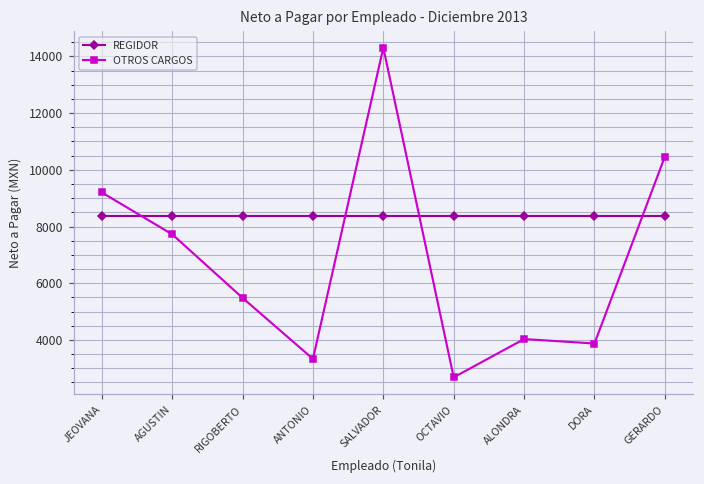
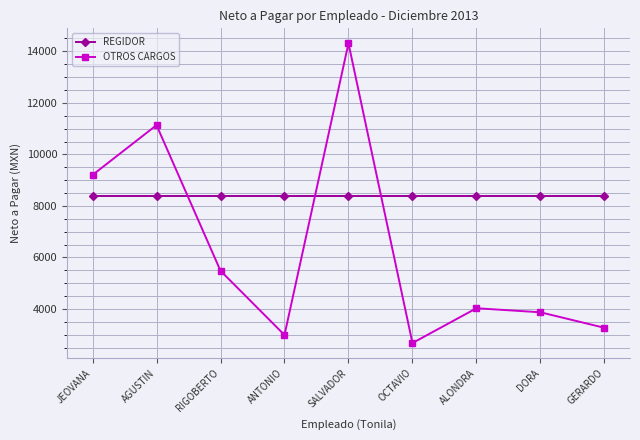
OTROS CARGOS, AGUSTIN: 7700 -> 11100
OTROS CARGOS, ANTONIO: 3300 -> 3000
OTROS CARGOS, GERARDO: 10500 -> 3300
